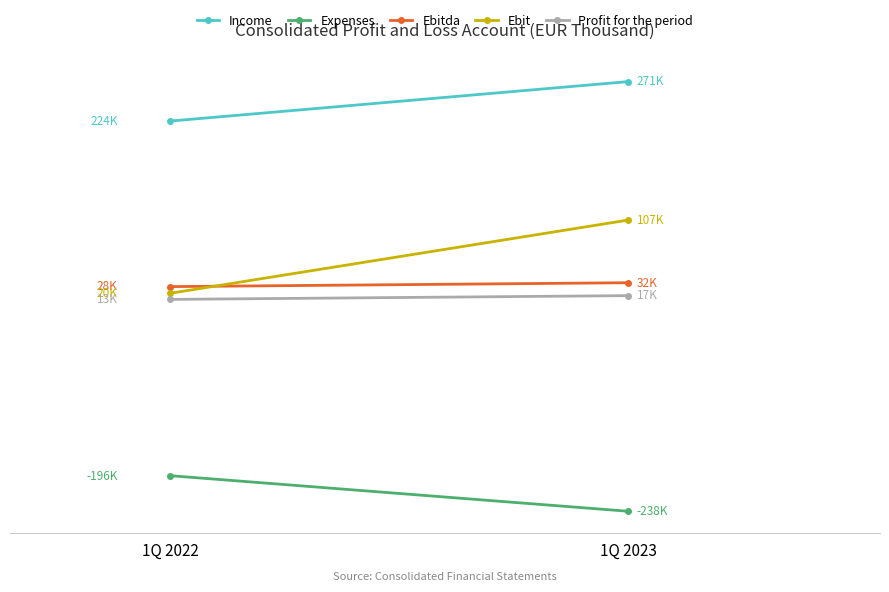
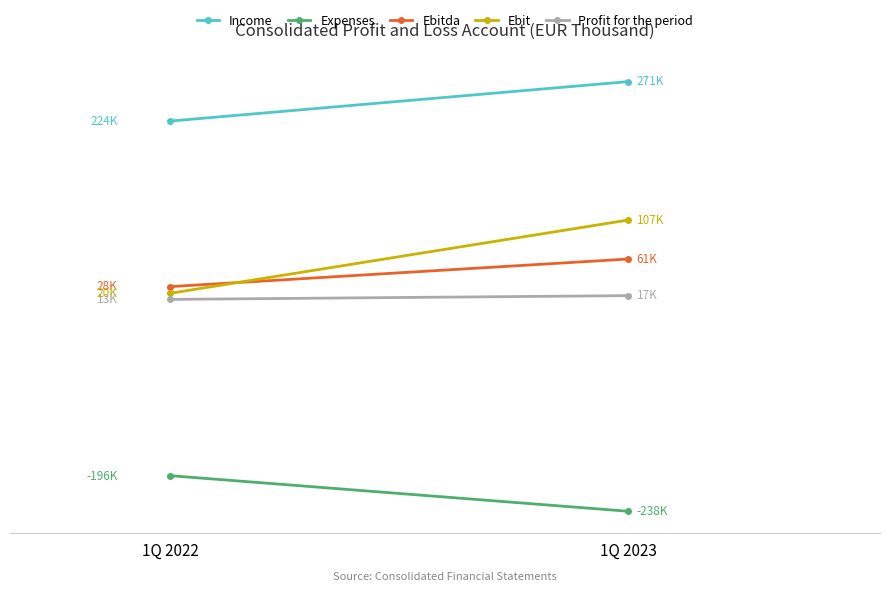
Ebitda, 1Q 2023: 32K -> 61K
